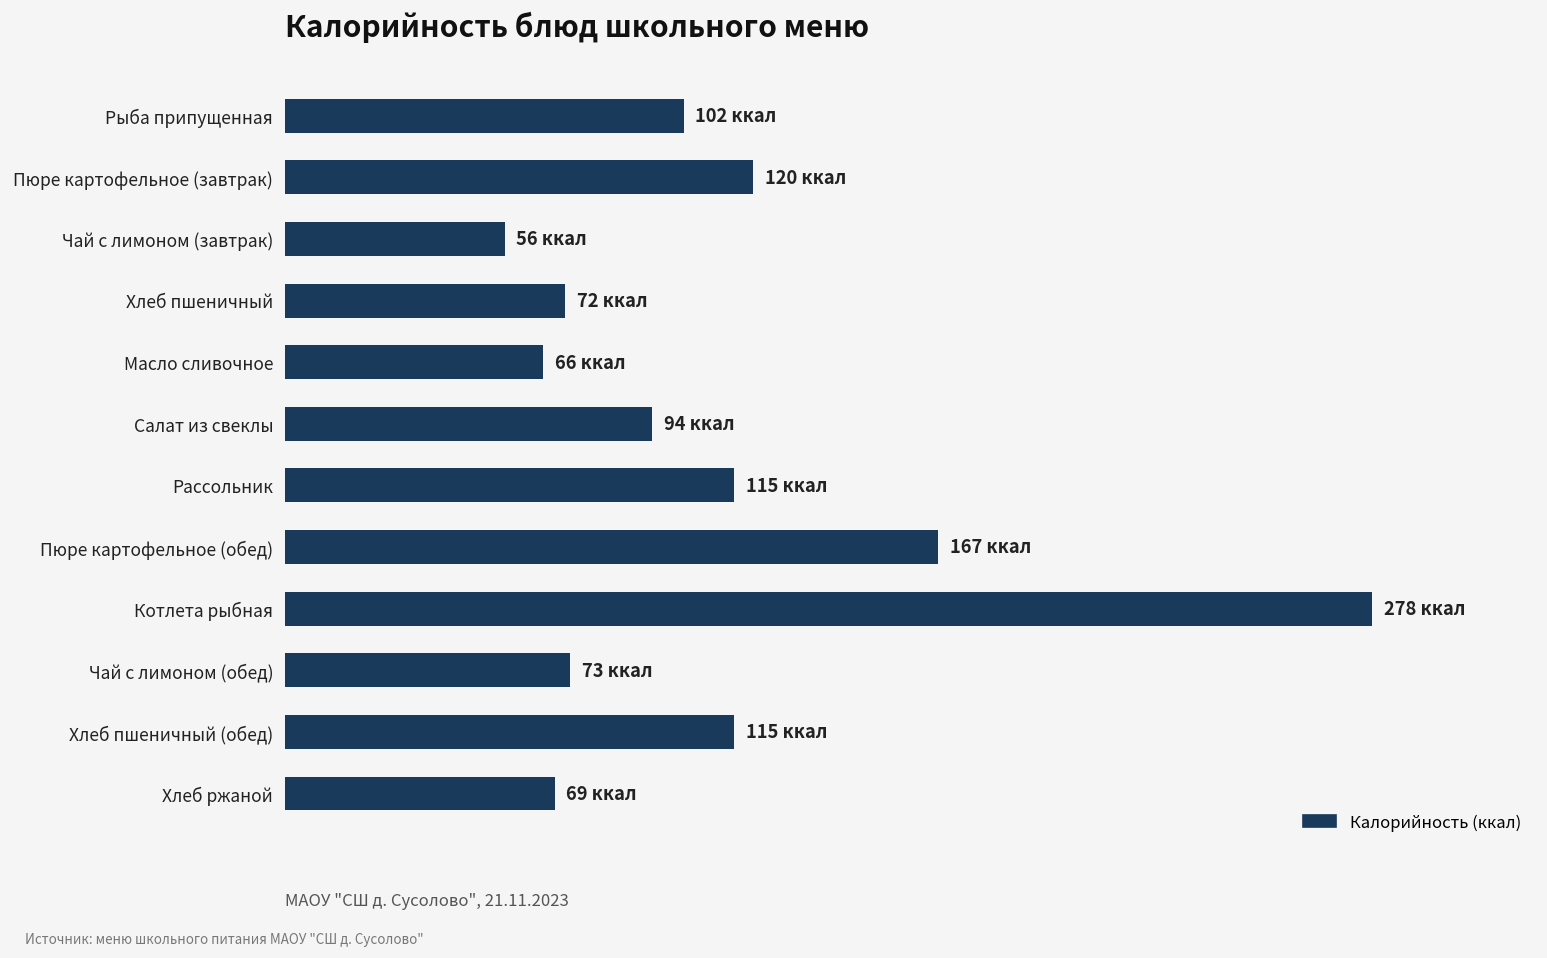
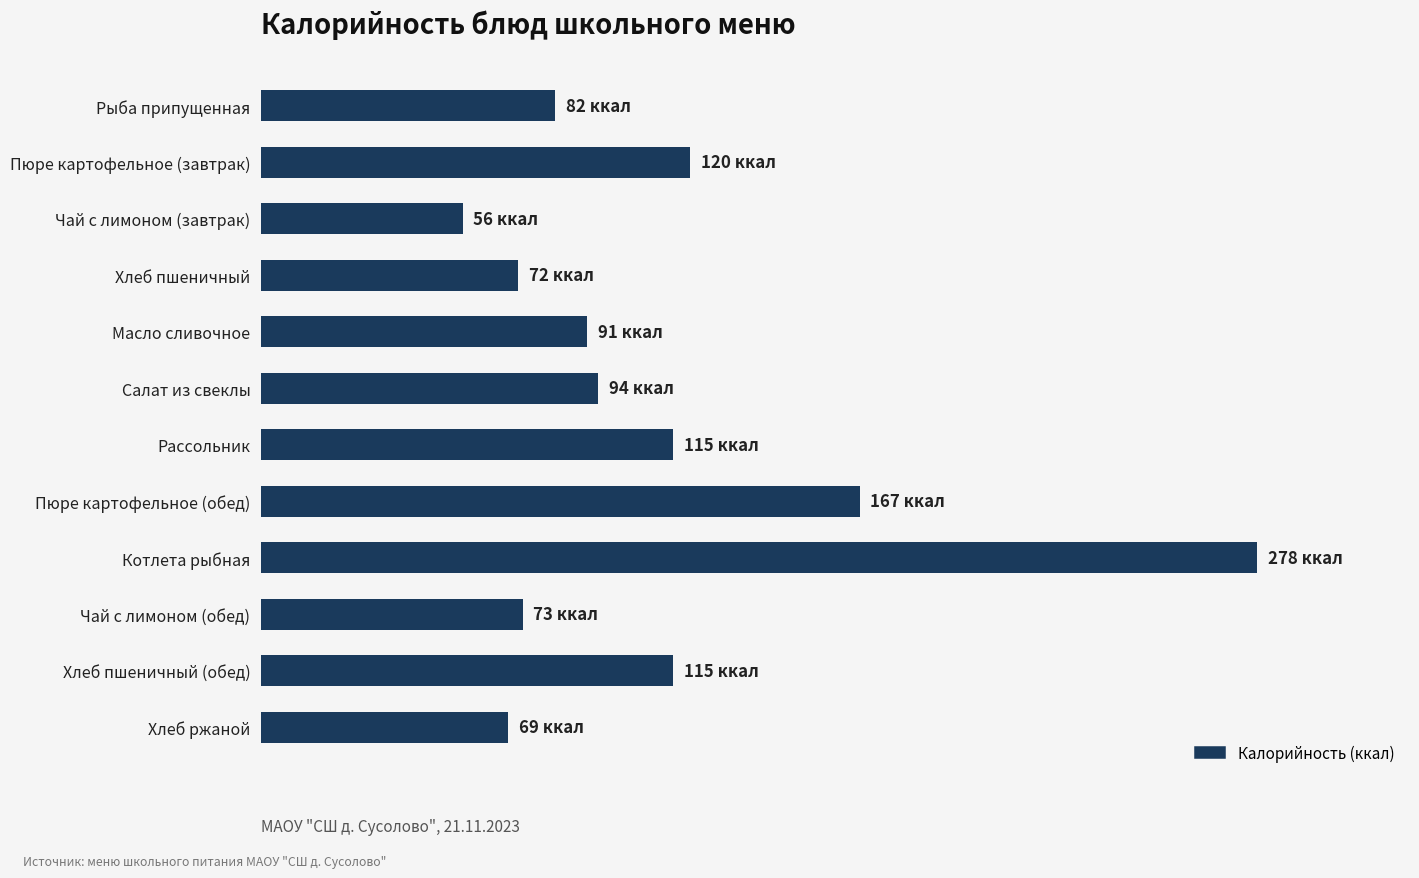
Рыба припущенная: 102 -> 82
Масло сливочное: 66 -> 91
